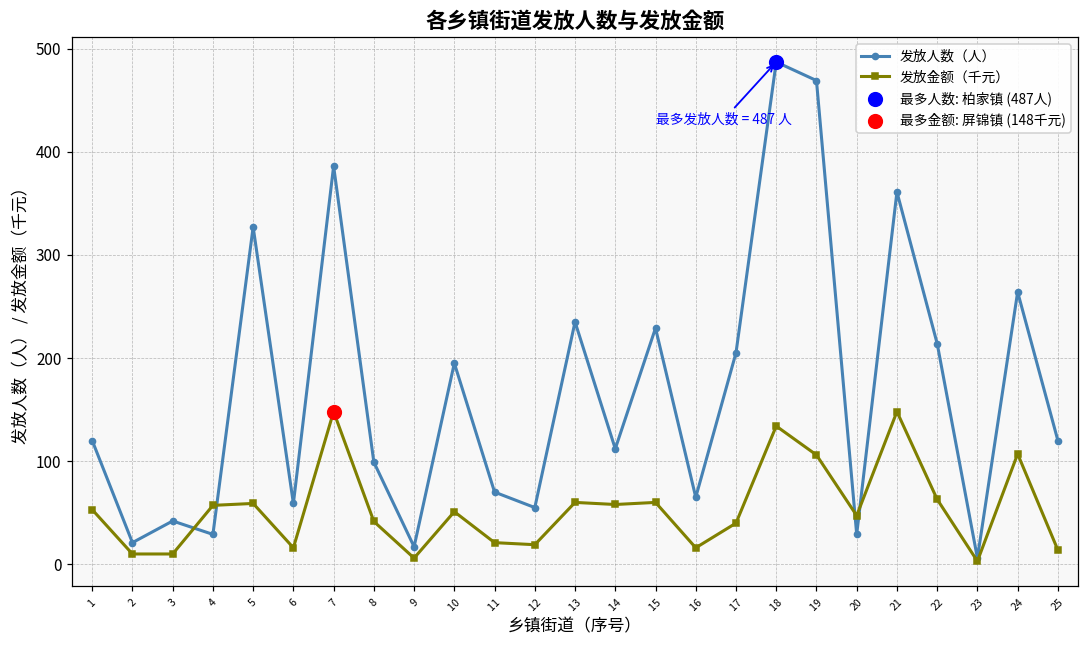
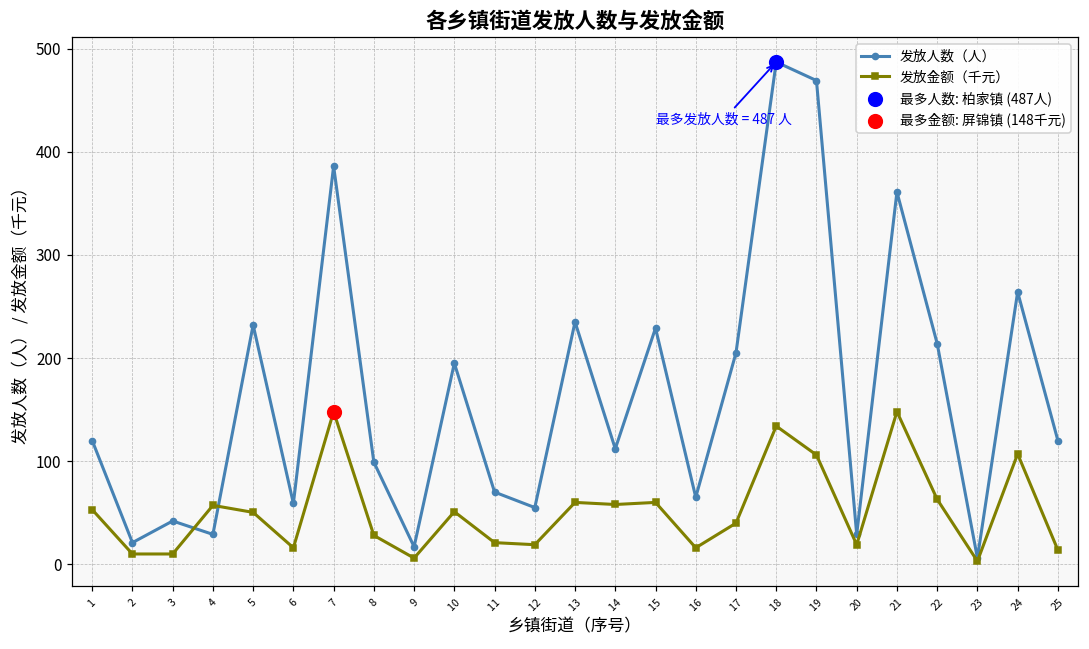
发放人数（人）, 5: 330 -> 230
发放金额（千元）, 5: 60 -> 50
发放金额（千元）, 8: 40 -> 30
发放金额（千元）, 20: 50 -> 20
